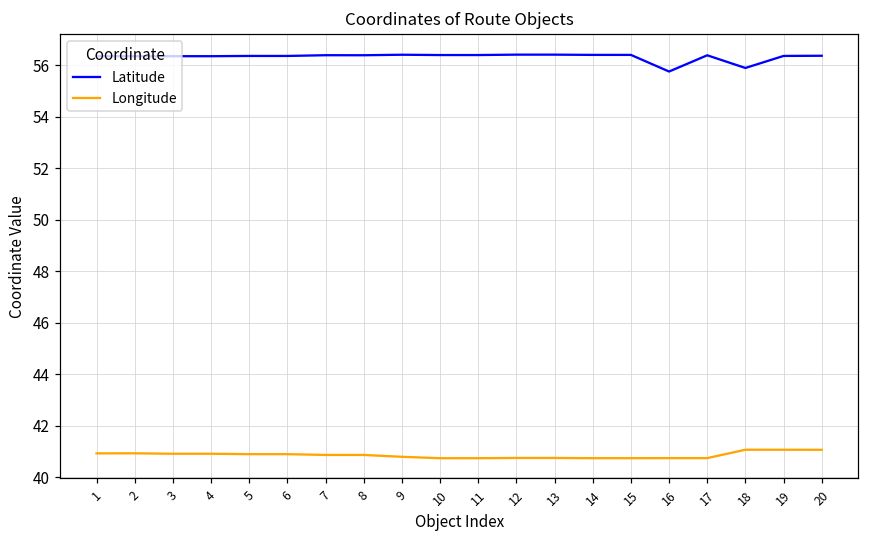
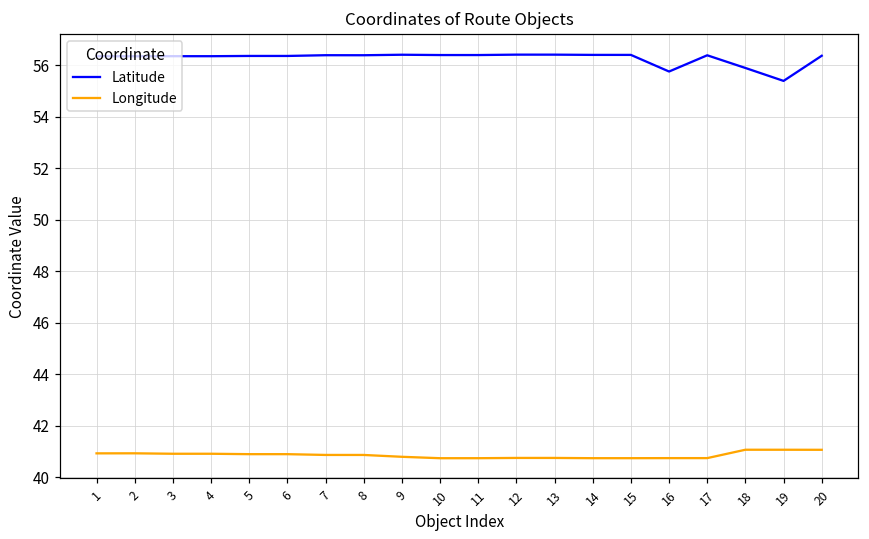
Latitude, 19: 56.4 -> 55.4
